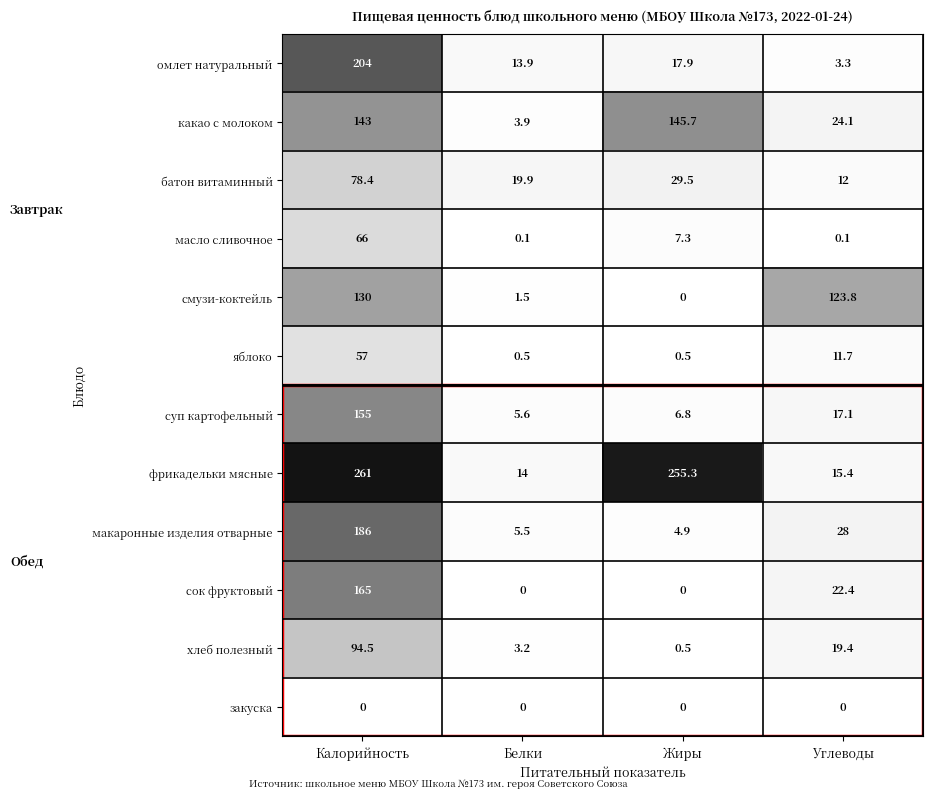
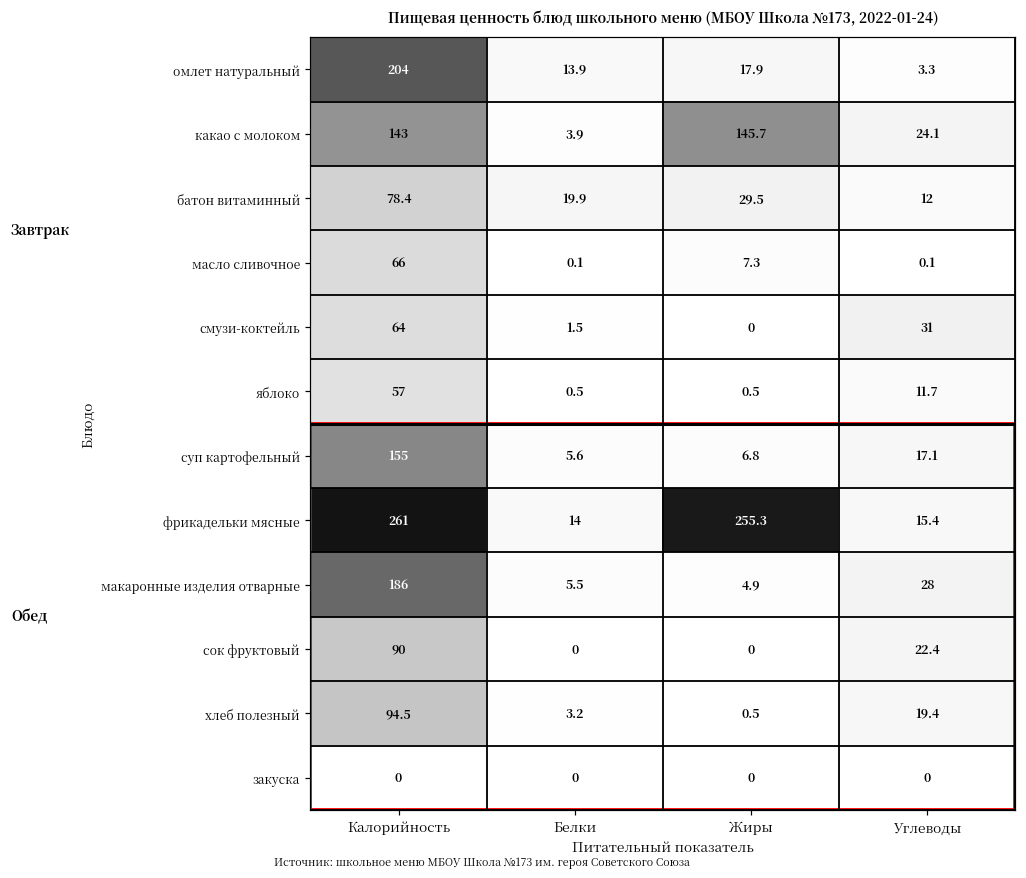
смузи-коктейль, Калорийность: 130 -> 64
смузи-коктейль, Углеводы: 123.8 -> 31
сок фруктовый, Калорийность: 165 -> 90
